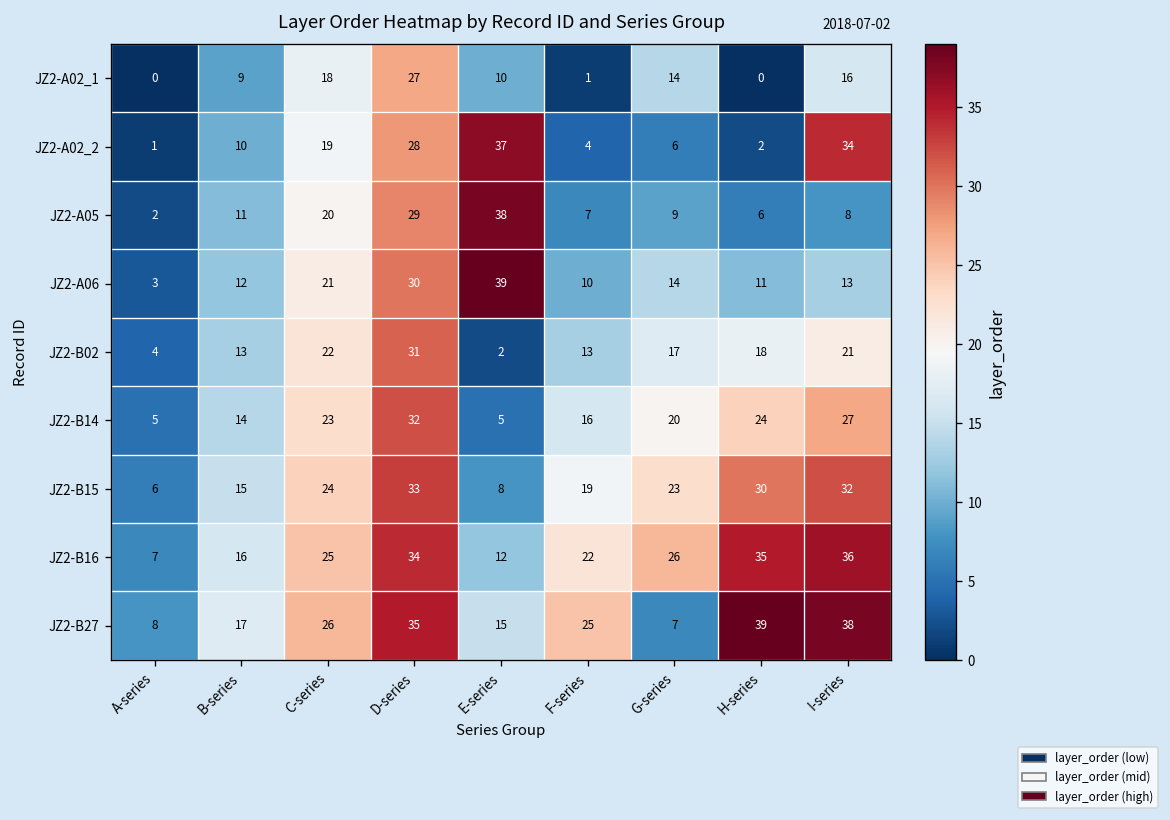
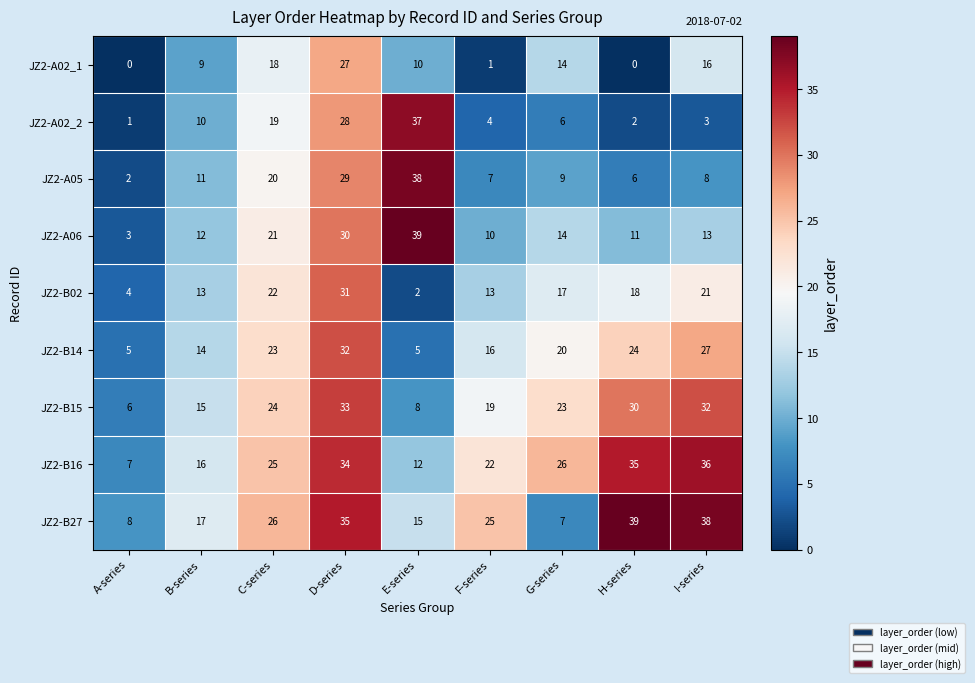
JZ2-A02_2, I-series: 34 -> 3
